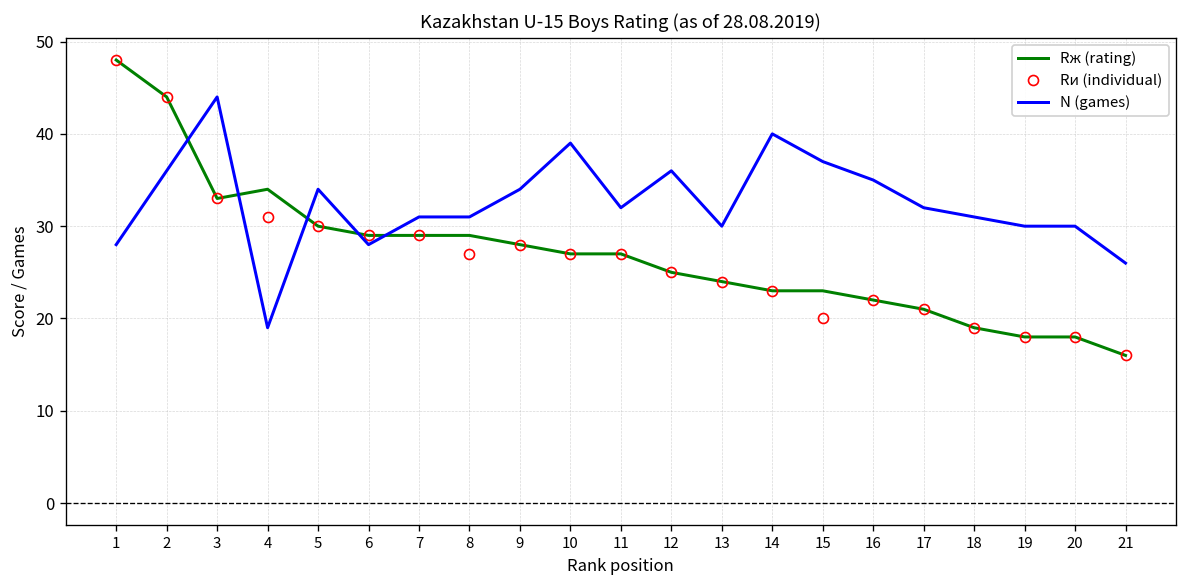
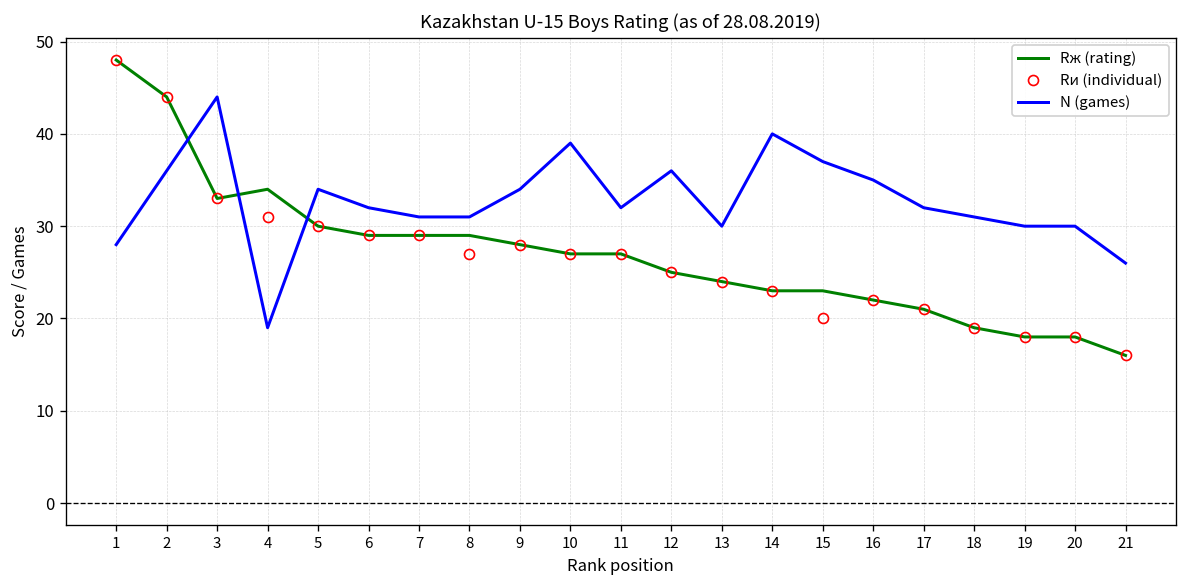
N (games), 6: 28 -> 32
